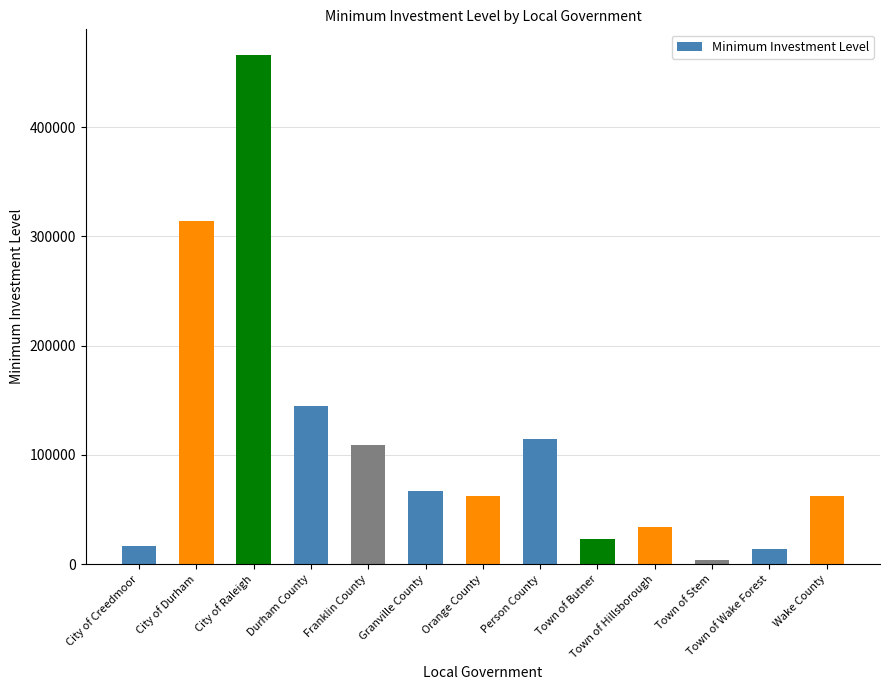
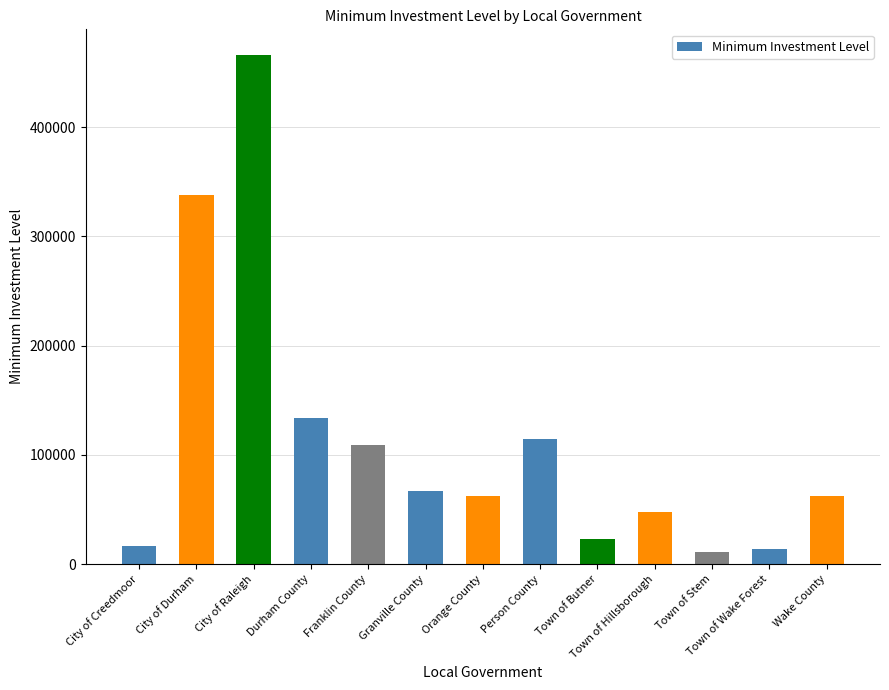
City of Durham: 314000 -> 338000
Durham County: 145000 -> 133000
Town of Hillsborough: 34000 -> 48000
Town of Stem: 4000 -> 11000
